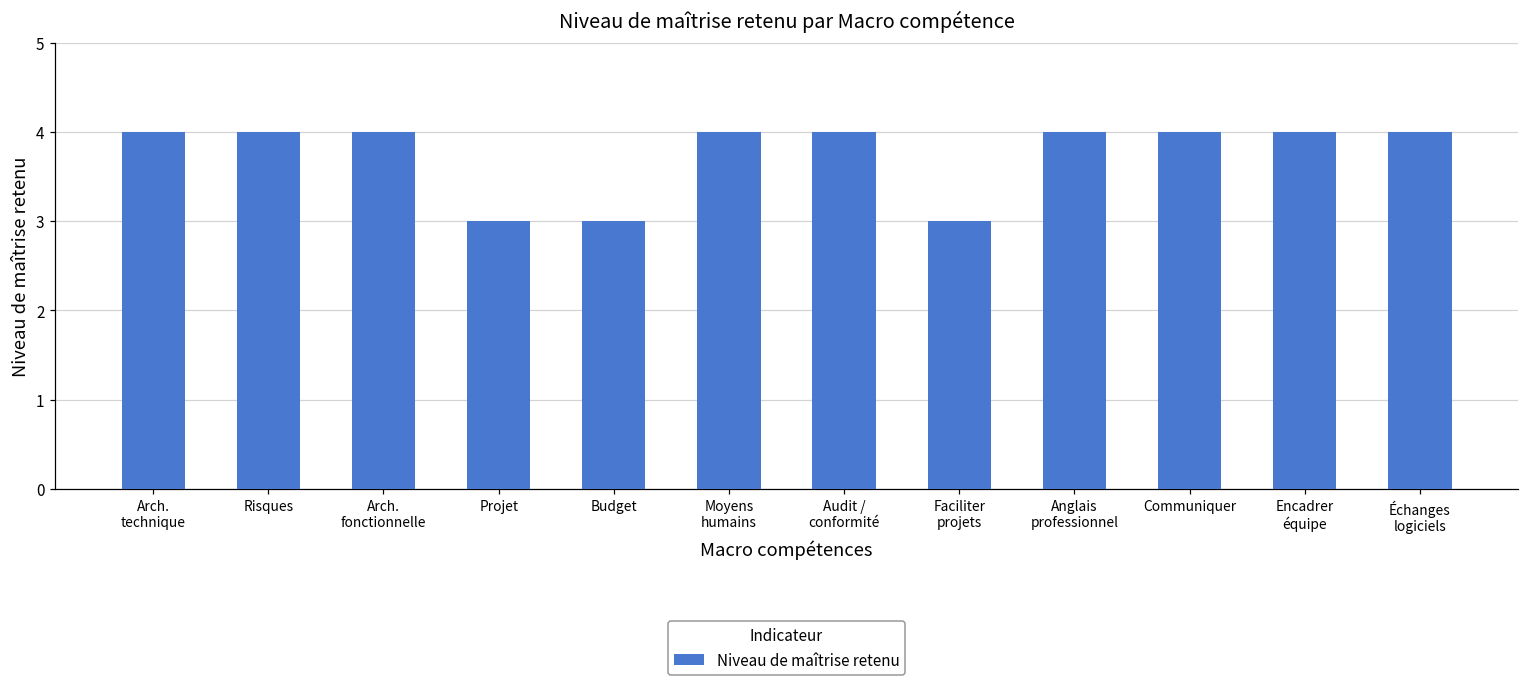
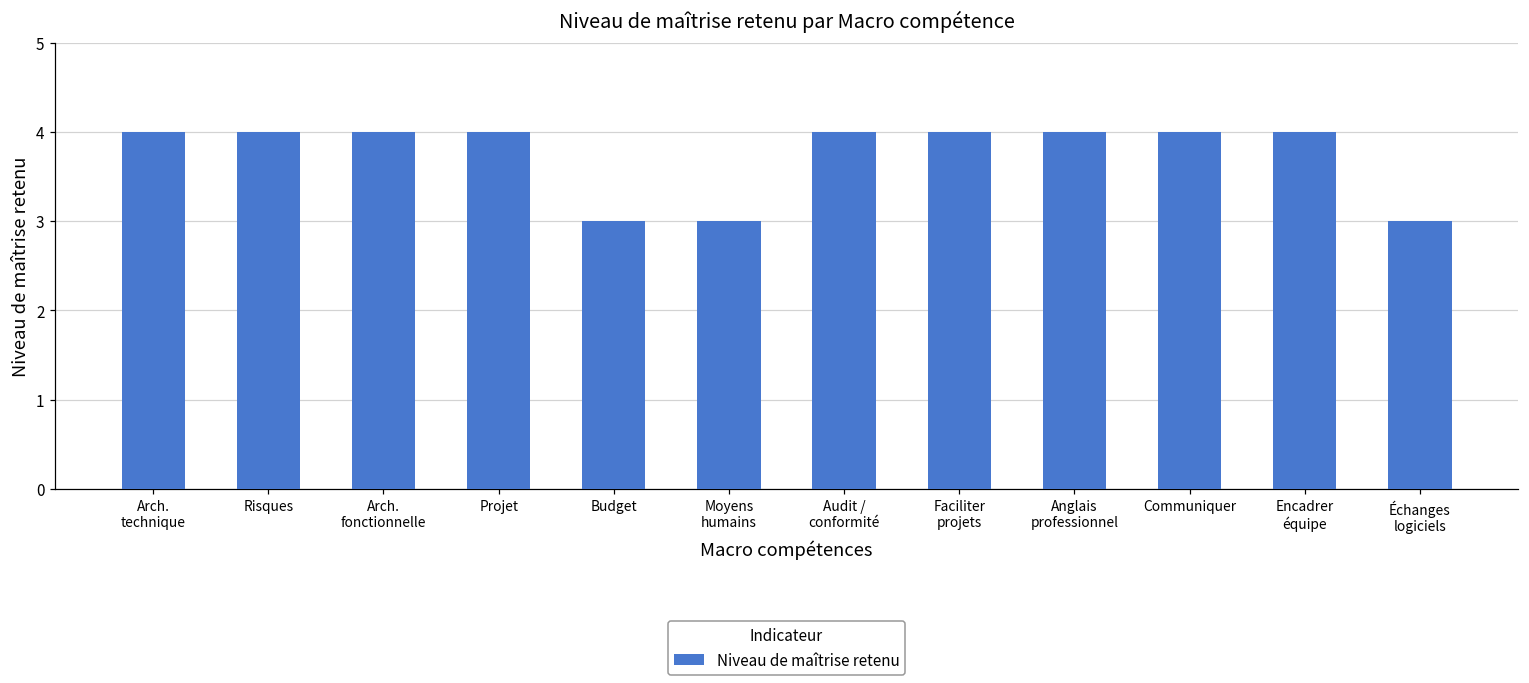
Projet: 3 -> 4
Moyens humains: 4 -> 3
Faciliter projets: 3 -> 4
Échanges logiciels: 4 -> 3
